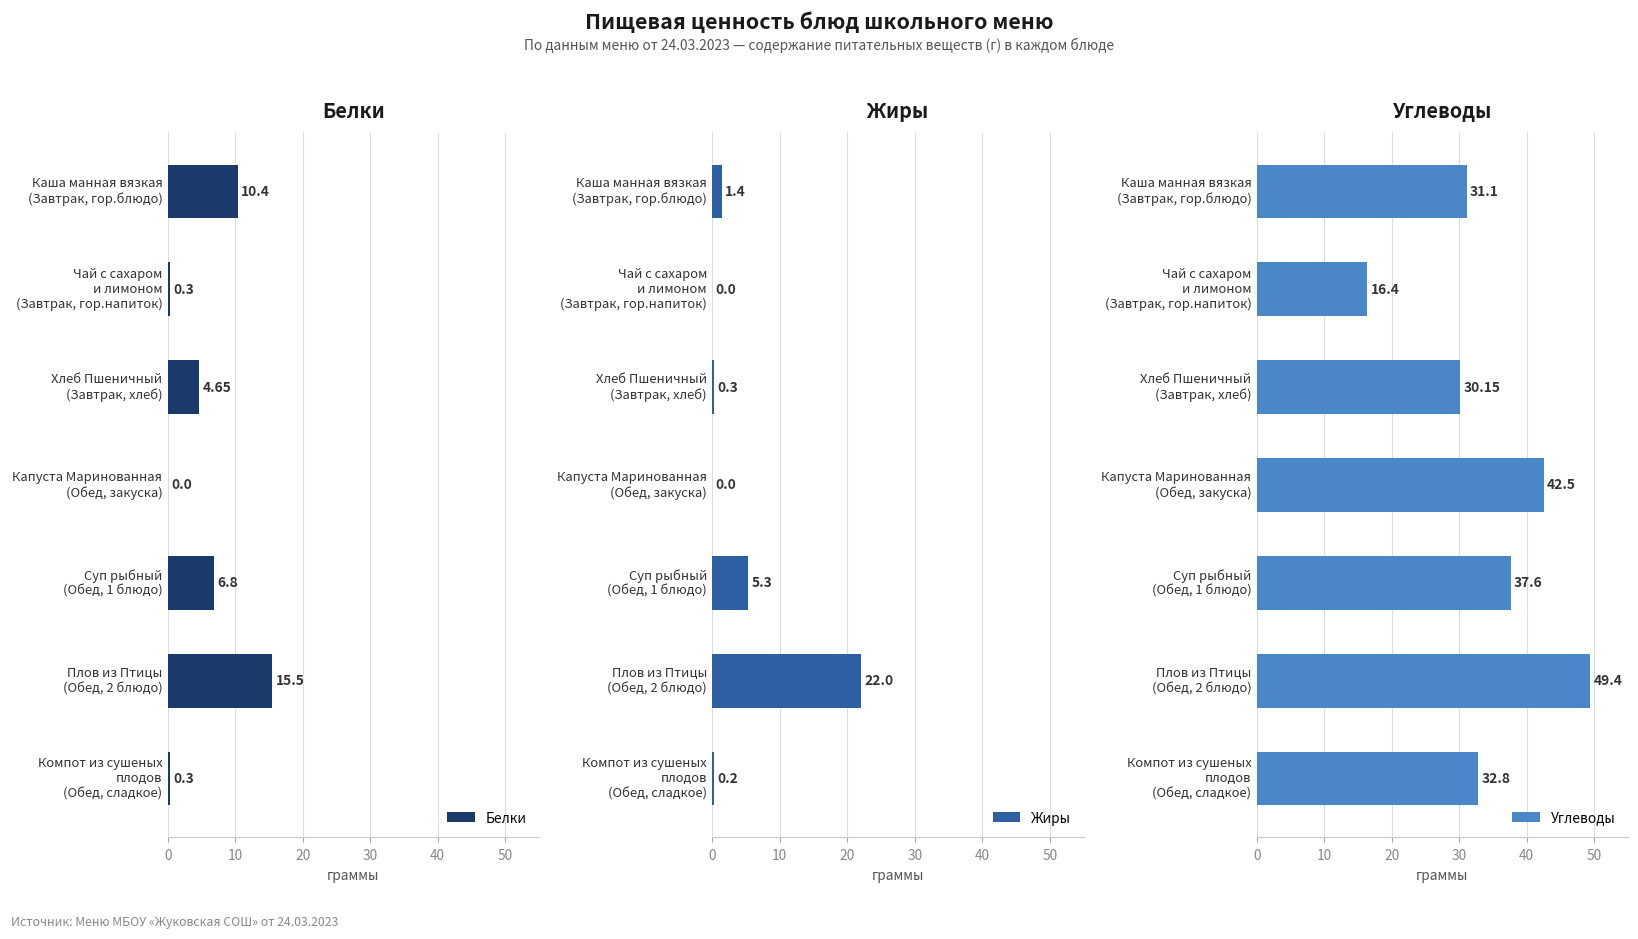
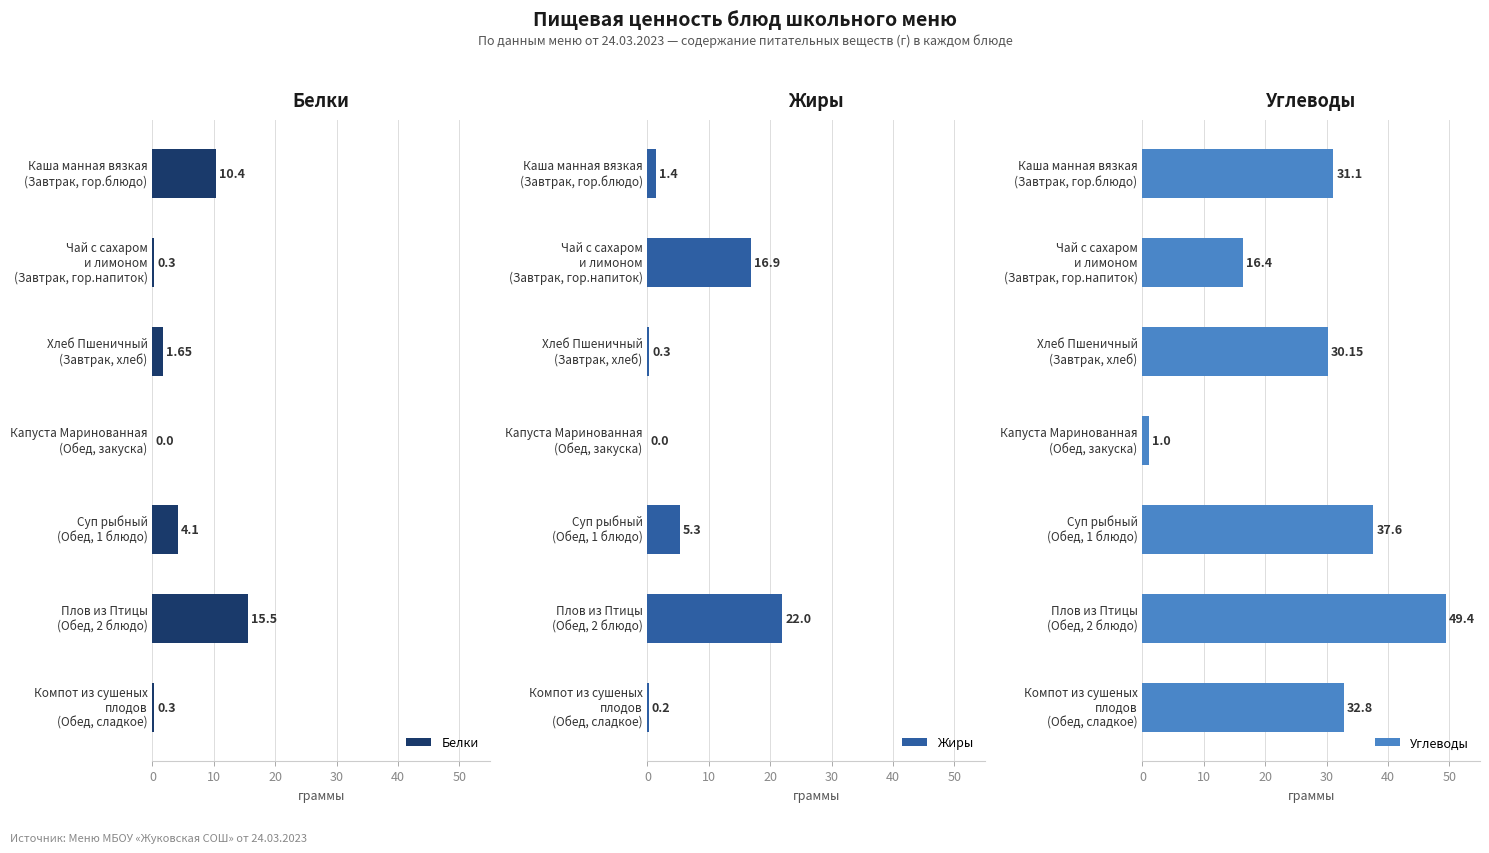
Белки, Хлеб Пшеничный (Завтрак, хлеб): 4.65 -> 1.65
Белки, Суп рыбный (Обед, 1 блюдо): 6.8 -> 4.1
Жиры, Чай с сахаром и лимоном (Завтрак, гор.напиток): 0.0 -> 16.9
Углеводы, Капуста Маринованная (Обед, закуска): 42.5 -> 1.0
